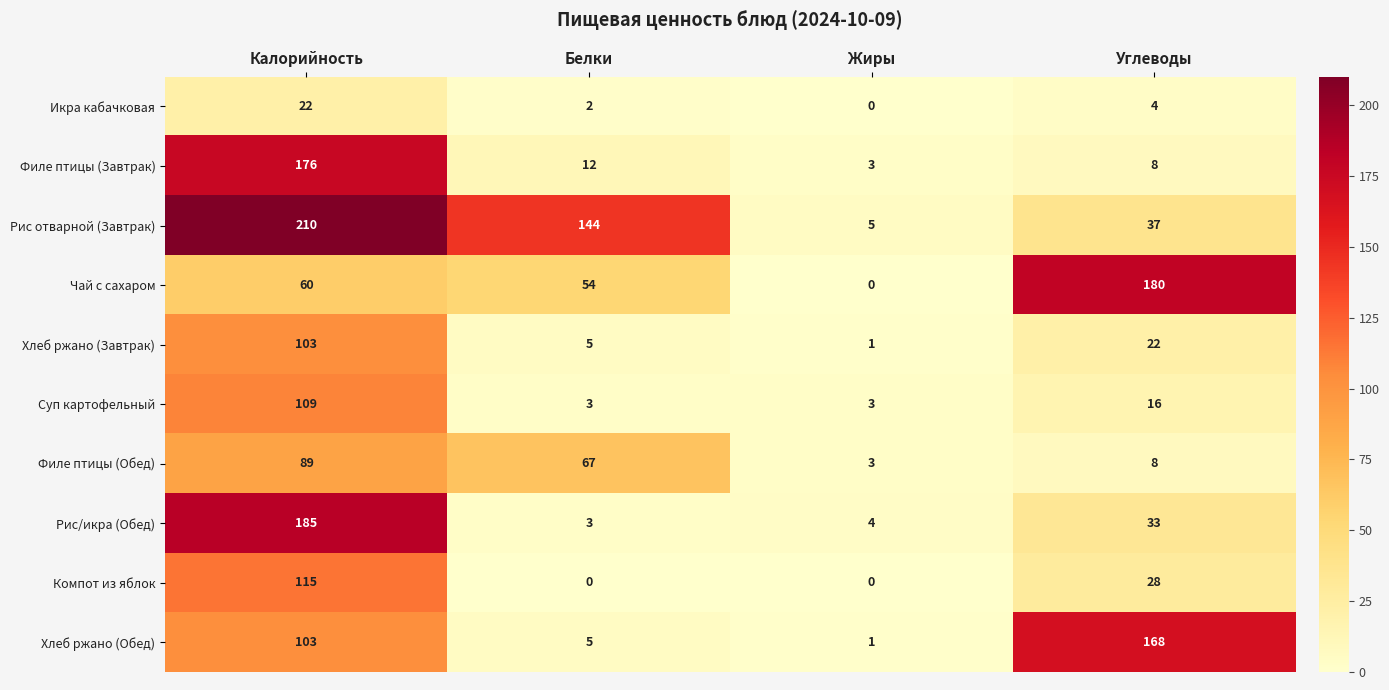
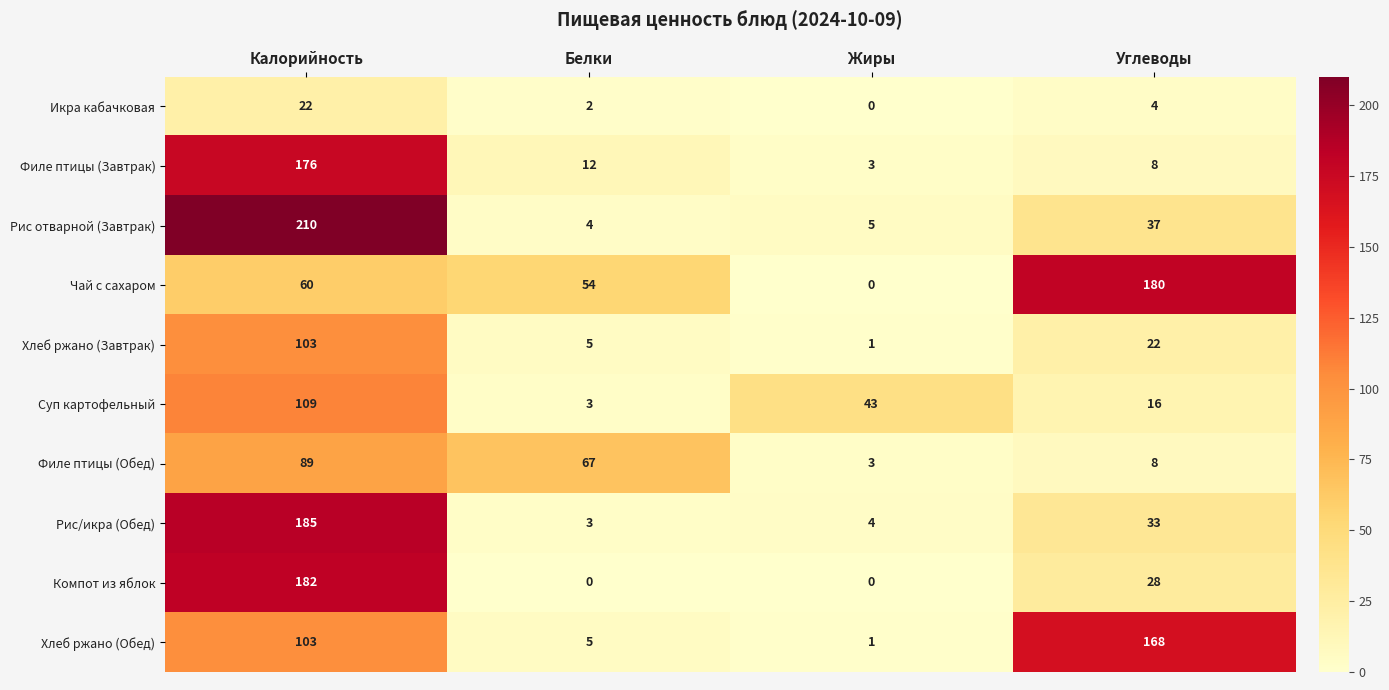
Рис отварной (Завтрак), Белки: 144 -> 4
Суп картофельный, Жиры: 3 -> 43
Компот из яблок, Калорийность: 115 -> 182
